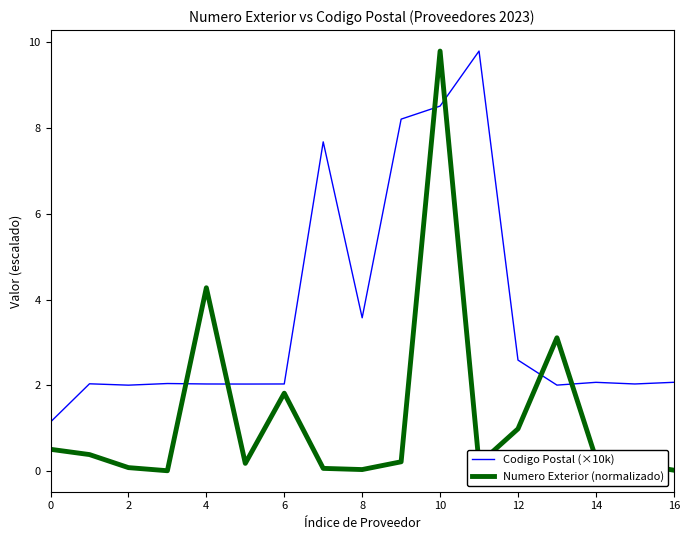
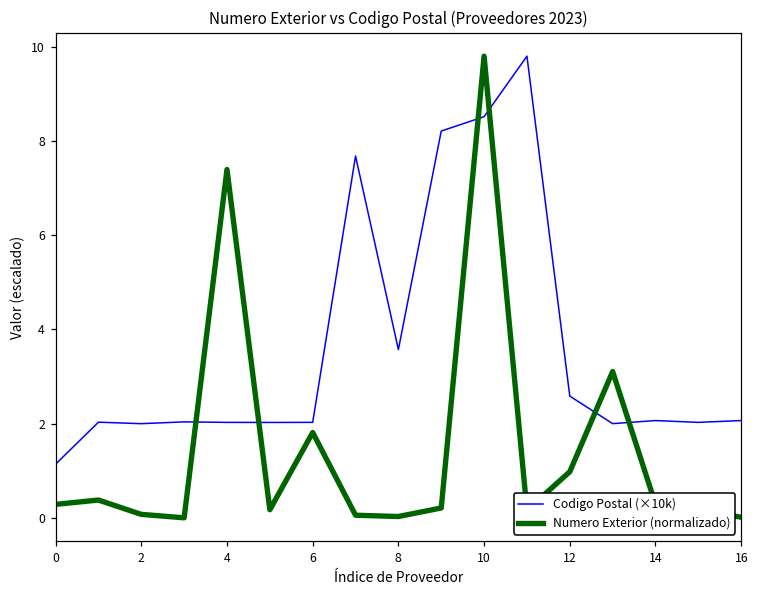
Numero Exterior (normalizado), 0: 0.5 -> 0.3
Numero Exterior (normalizado), 4: 4.3 -> 7.4
